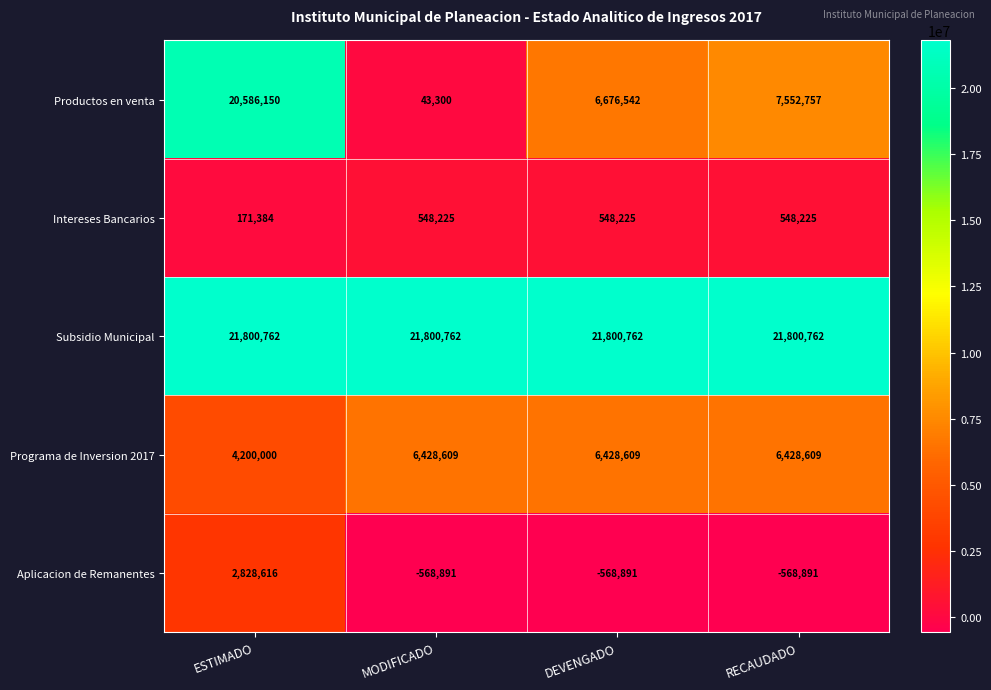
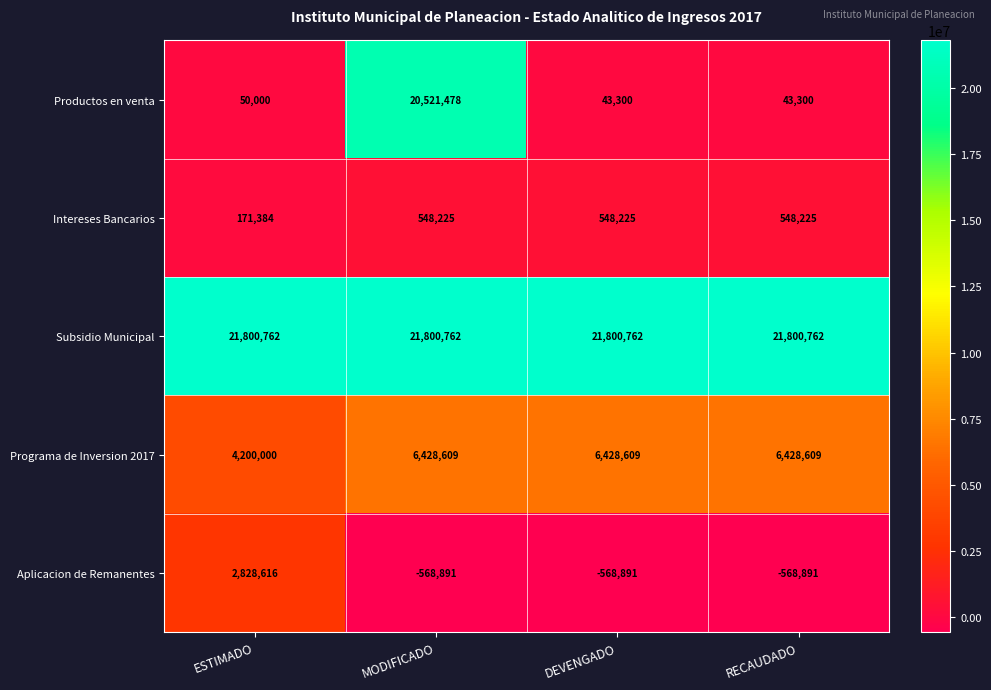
Productos en venta, ESTIMADO: 20,586,150 -> 50,000
Productos en venta, MODIFICADO: 43,300 -> 20,521,478
Productos en venta, DEVENGADO: 6,676,542 -> 43,300
Productos en venta, RECAUDADO: 7,552,757 -> 43,300
